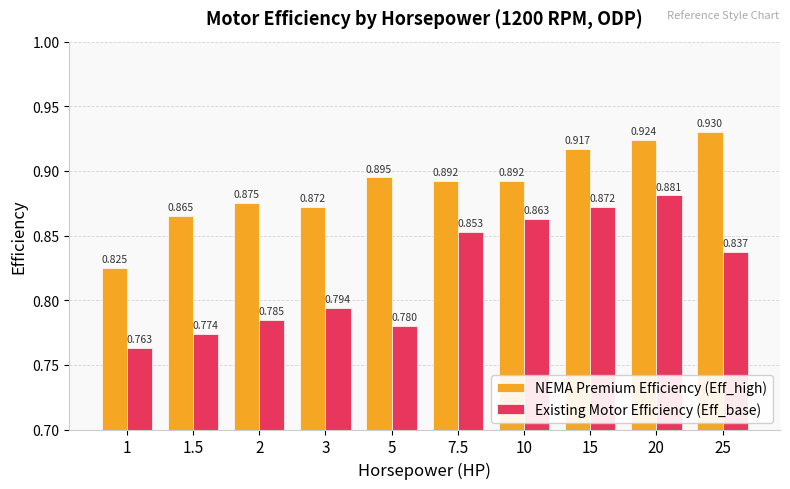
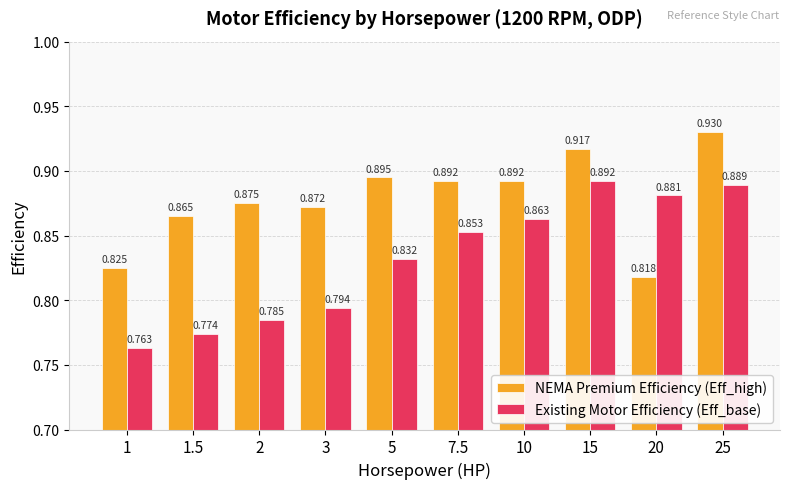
Existing Motor Efficiency (Eff_base), 5: 0.780 -> 0.832
Existing Motor Efficiency (Eff_base), 15: 0.872 -> 0.892
NEMA Premium Efficiency (Eff_high), 20: 0.924 -> 0.818
Existing Motor Efficiency (Eff_base), 25: 0.837 -> 0.889
